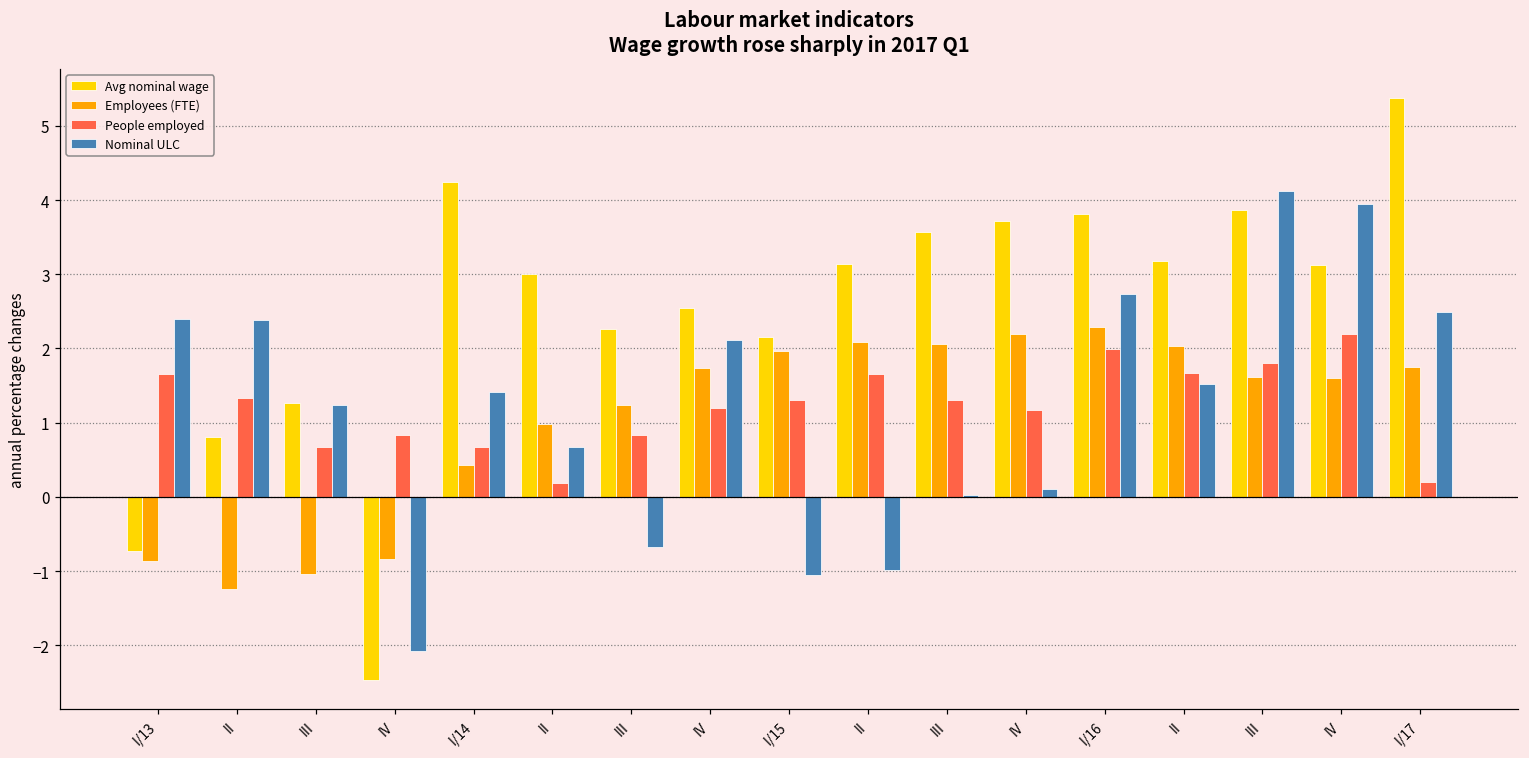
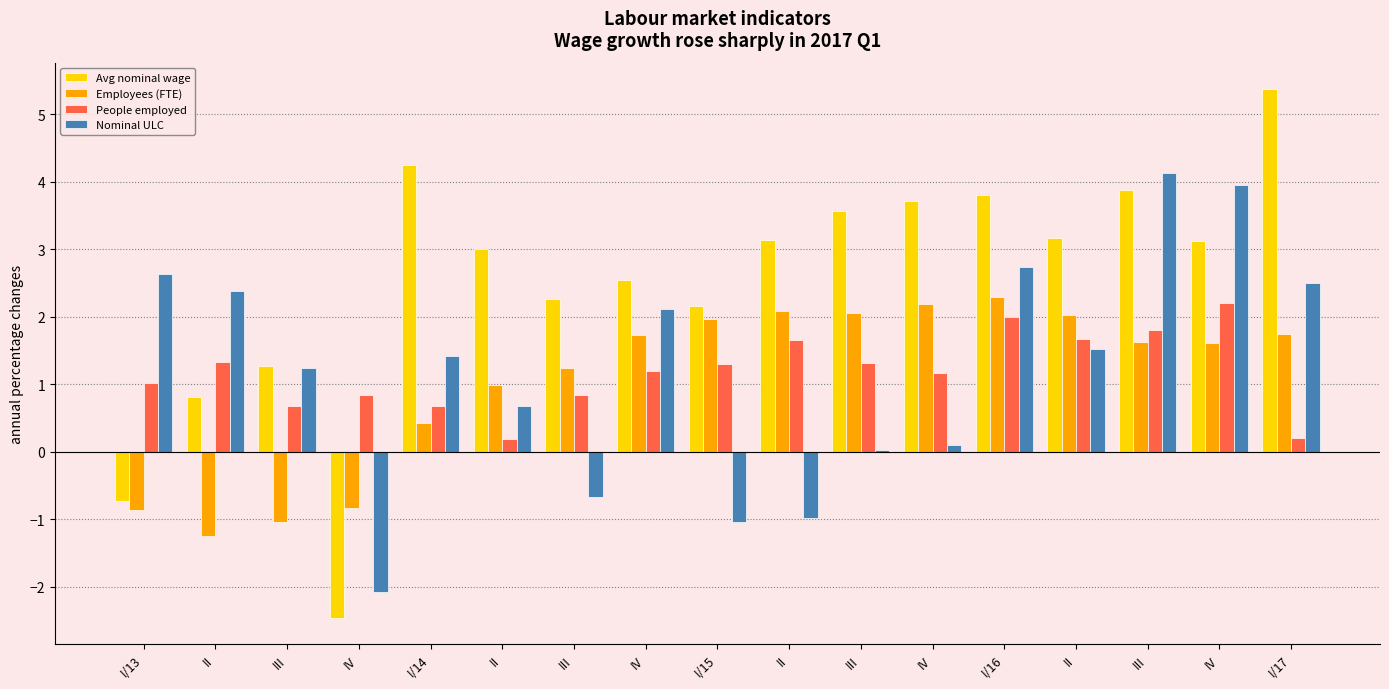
People employed, I/13: 1.6 -> 1.0
Nominal ULC, I/13: 2.4 -> 2.6
